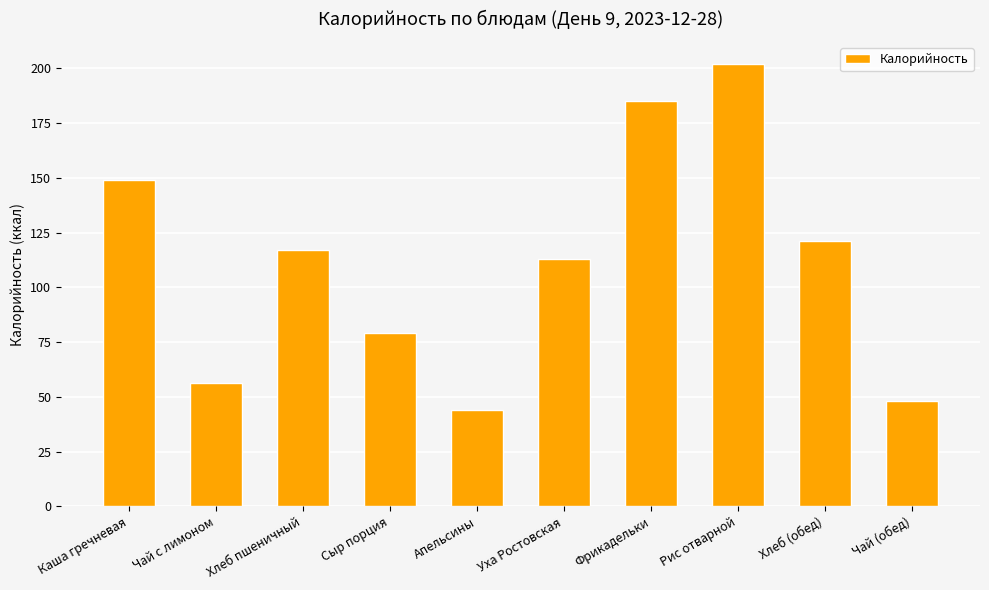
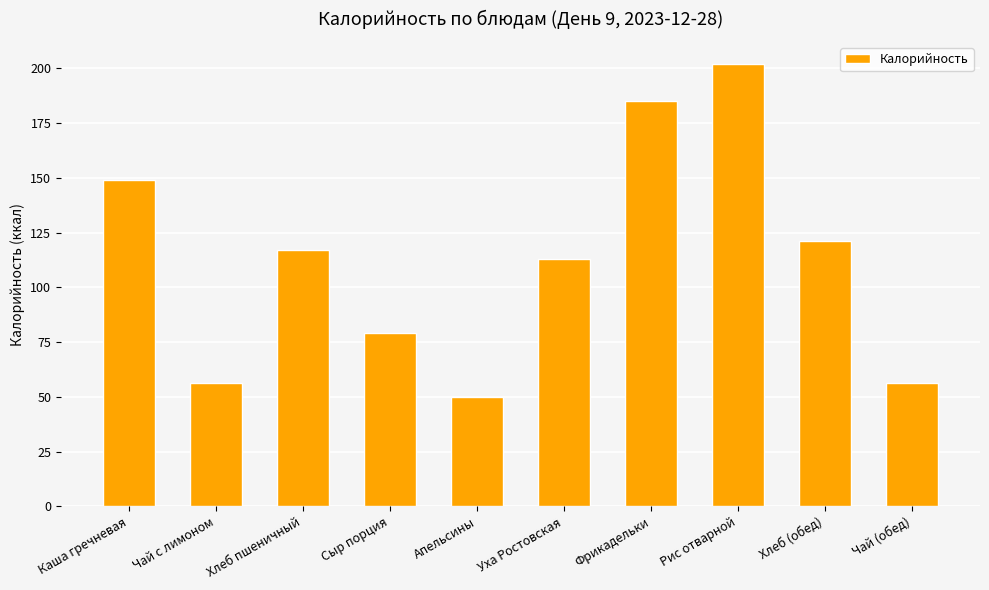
Апельсины: 44 -> 50
Чай (обед): 48 -> 56
